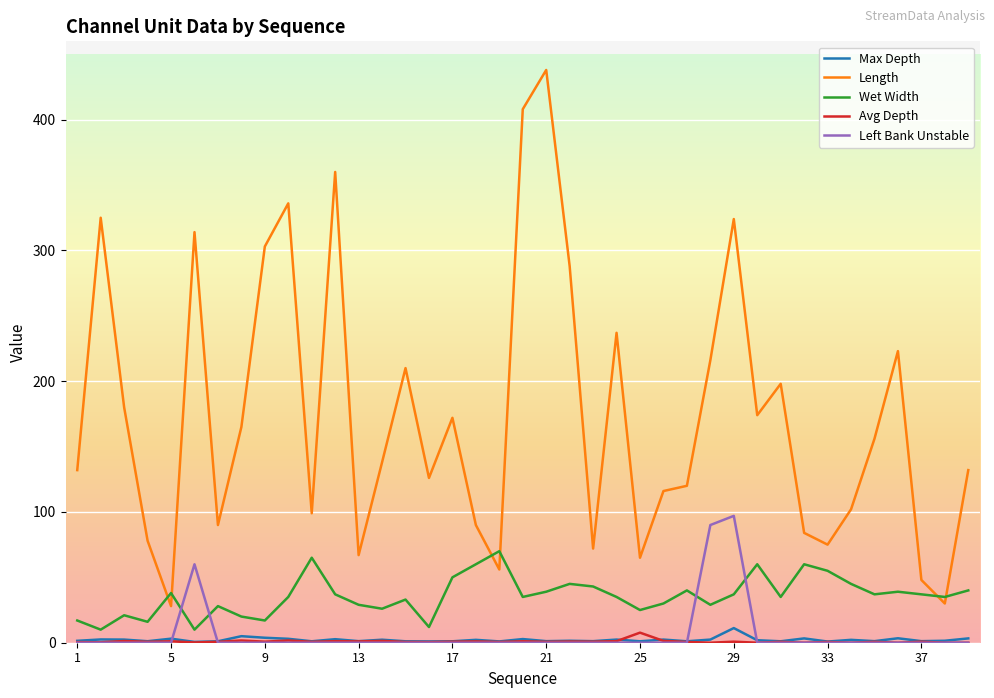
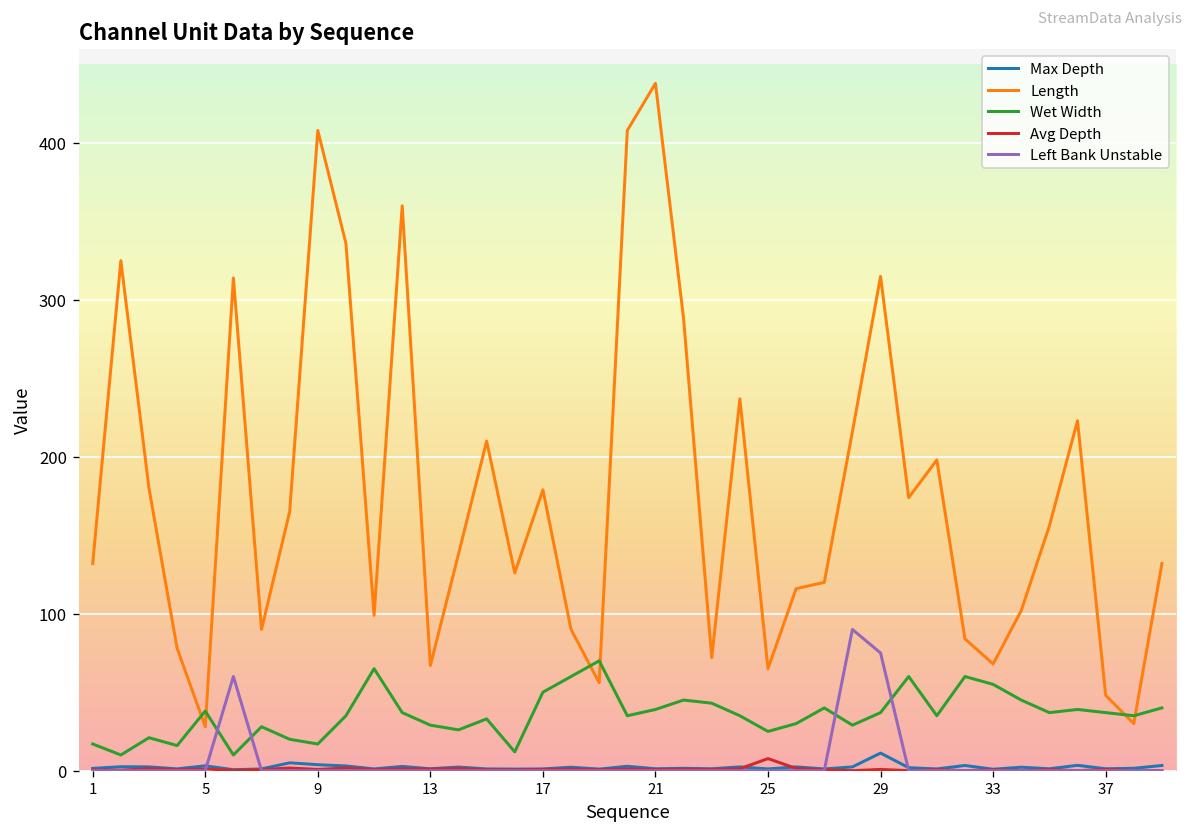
Length, 9: 303 -> 408
Length, 17: 172 -> 179
Length, 29: 324 -> 315
Left Bank Unstable, 29: 97 -> 75
Length, 33: 75 -> 68
